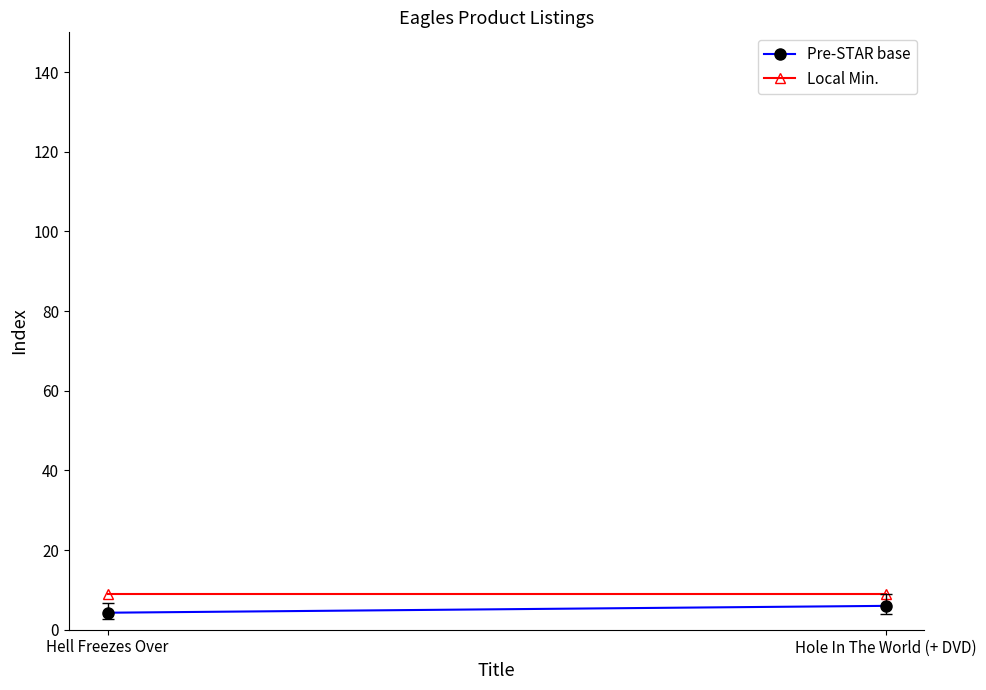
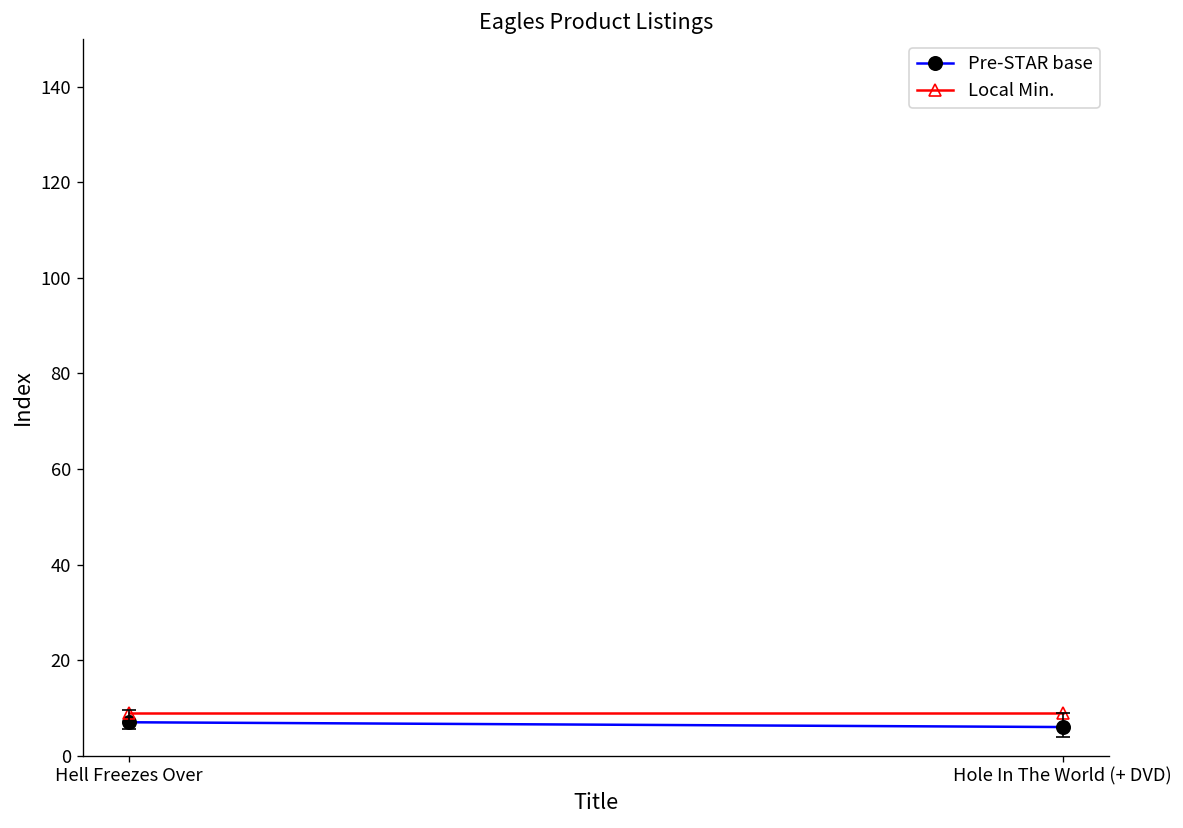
Pre-STAR base, Hell Freezes Over: 4 -> 7
